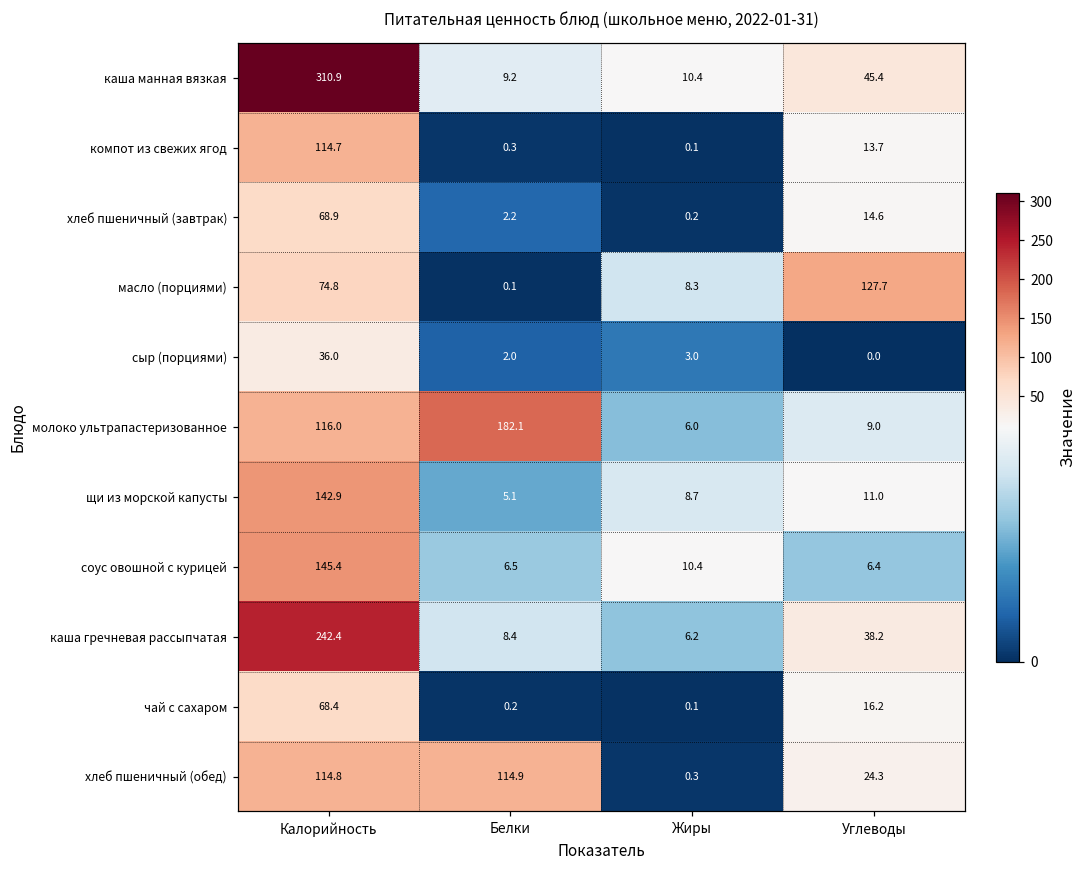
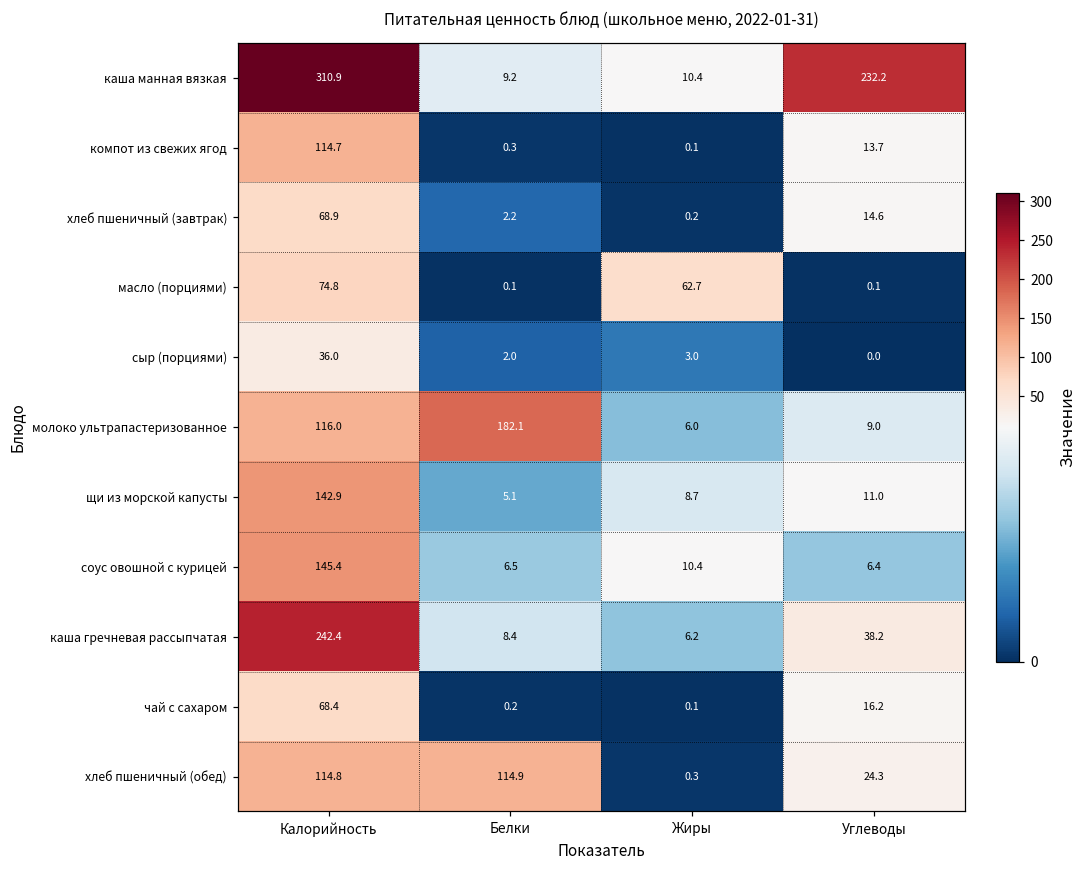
каша манная вязкая, Углеводы: 45.4 -> 232.2
масло (порциями), Жиры: 8.3 -> 62.7
масло (порциями), Углеводы: 127.7 -> 0.1
